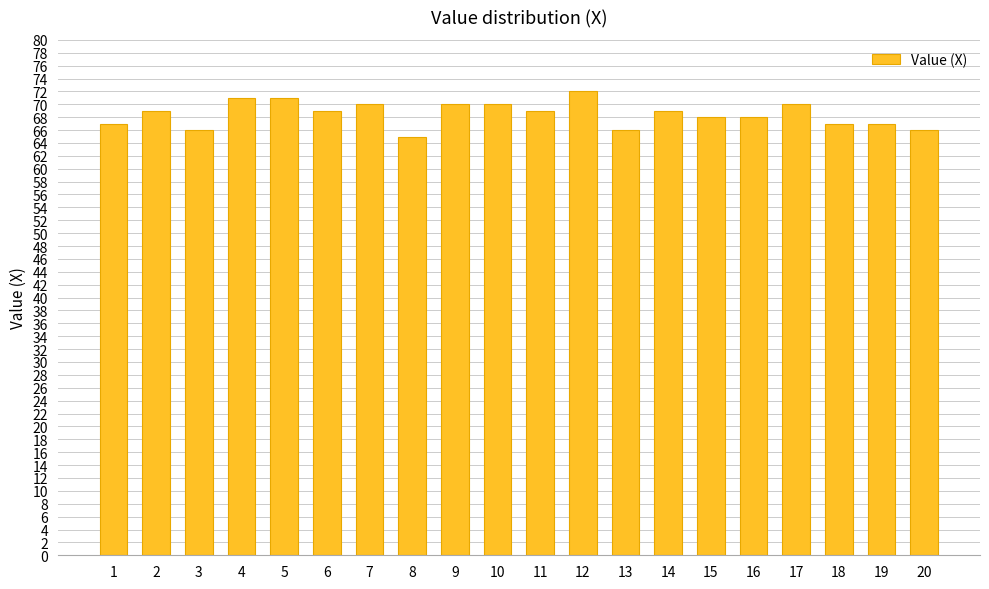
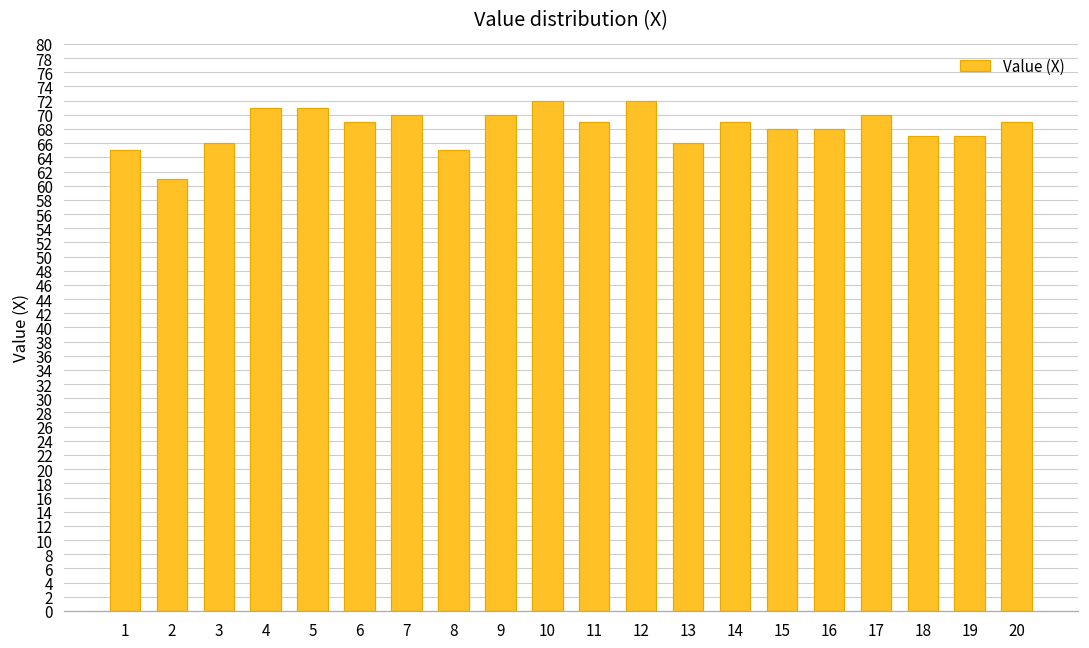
1: 67 -> 65
2: 69 -> 61
10: 70 -> 72
20: 66 -> 69
